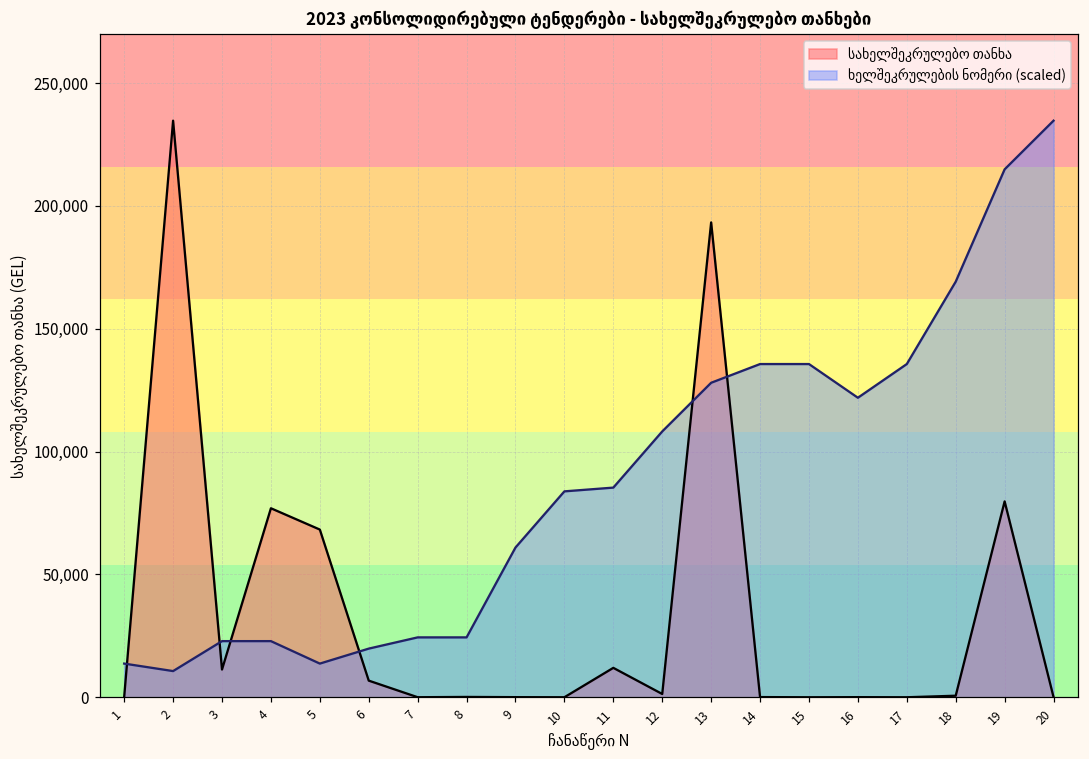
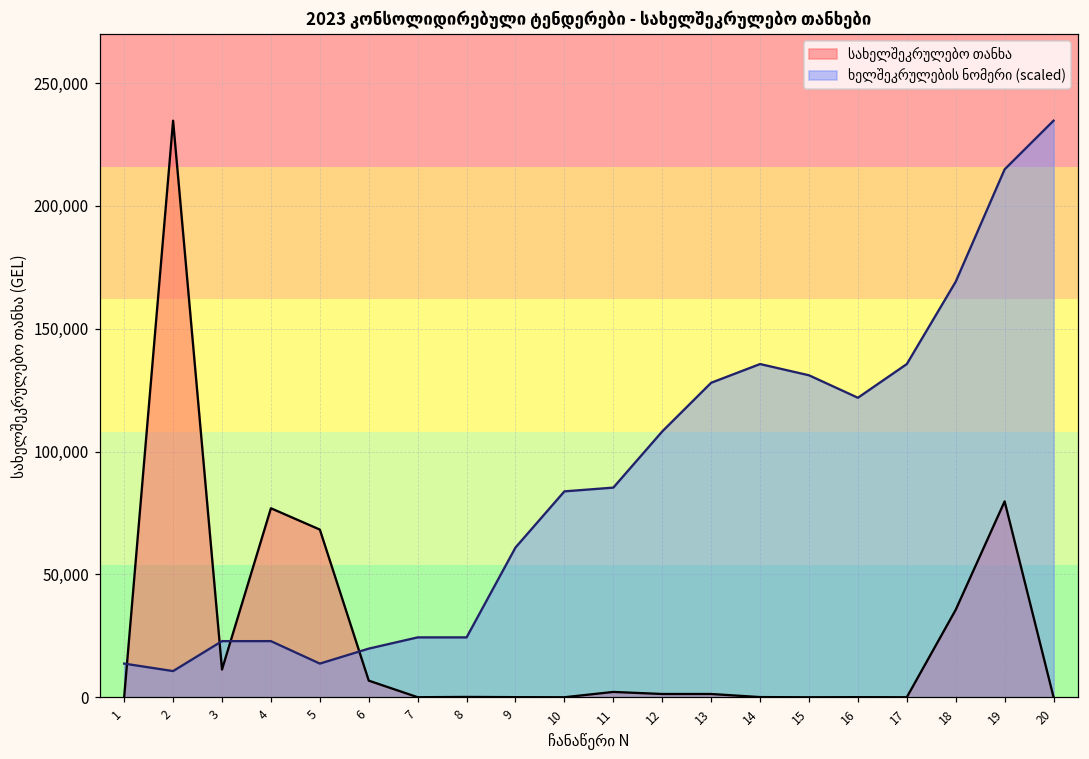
სახელშეკრულებო თანხა, 11: 12,000 -> 2,000
სახელშეკრულებო თანხა, 13: 193,000 -> 1,000
ხელშეკრულების ნომერი (scaled), 15: 136,000 -> 131,000
სახელშეკრულებო თანხა, 18: 1,000 -> 36,000
